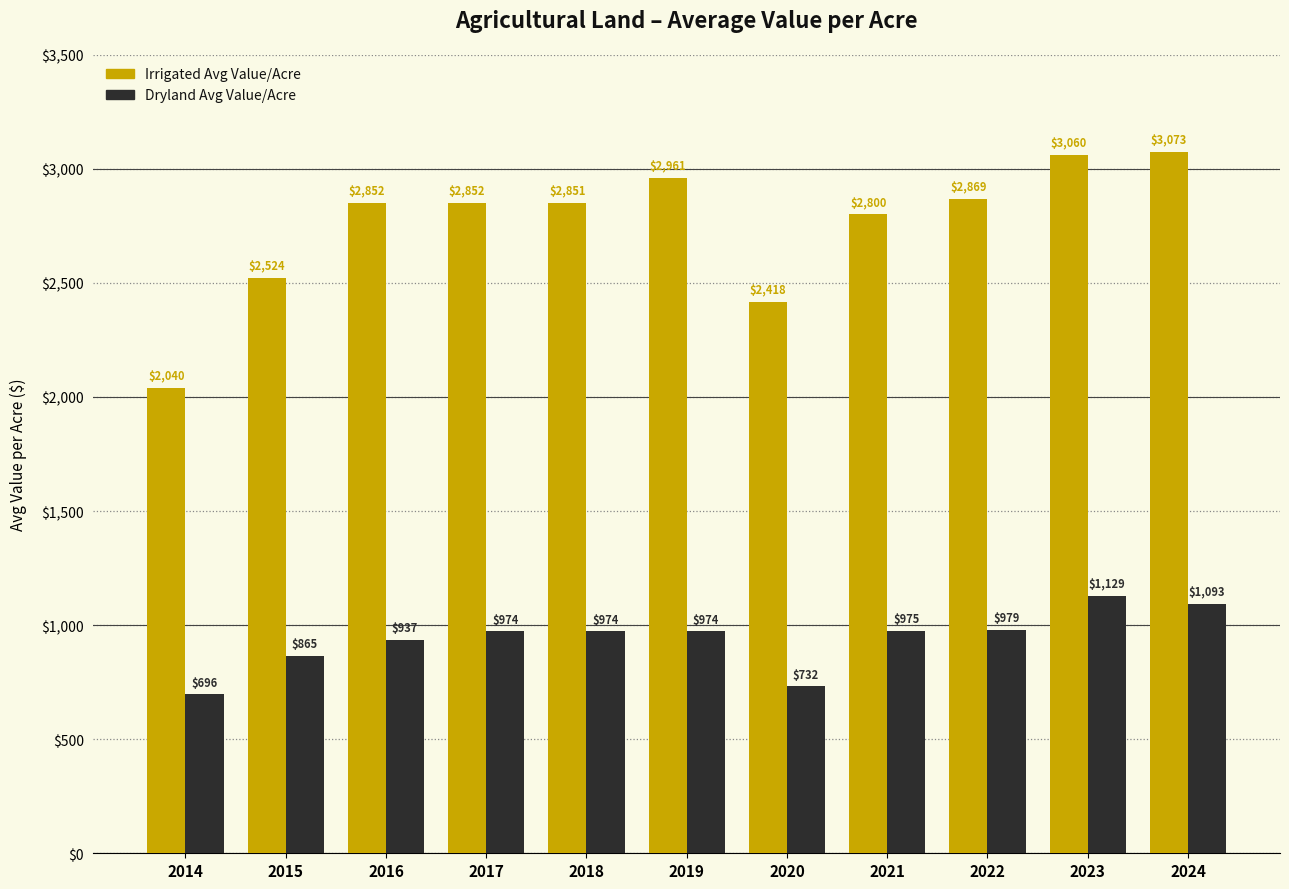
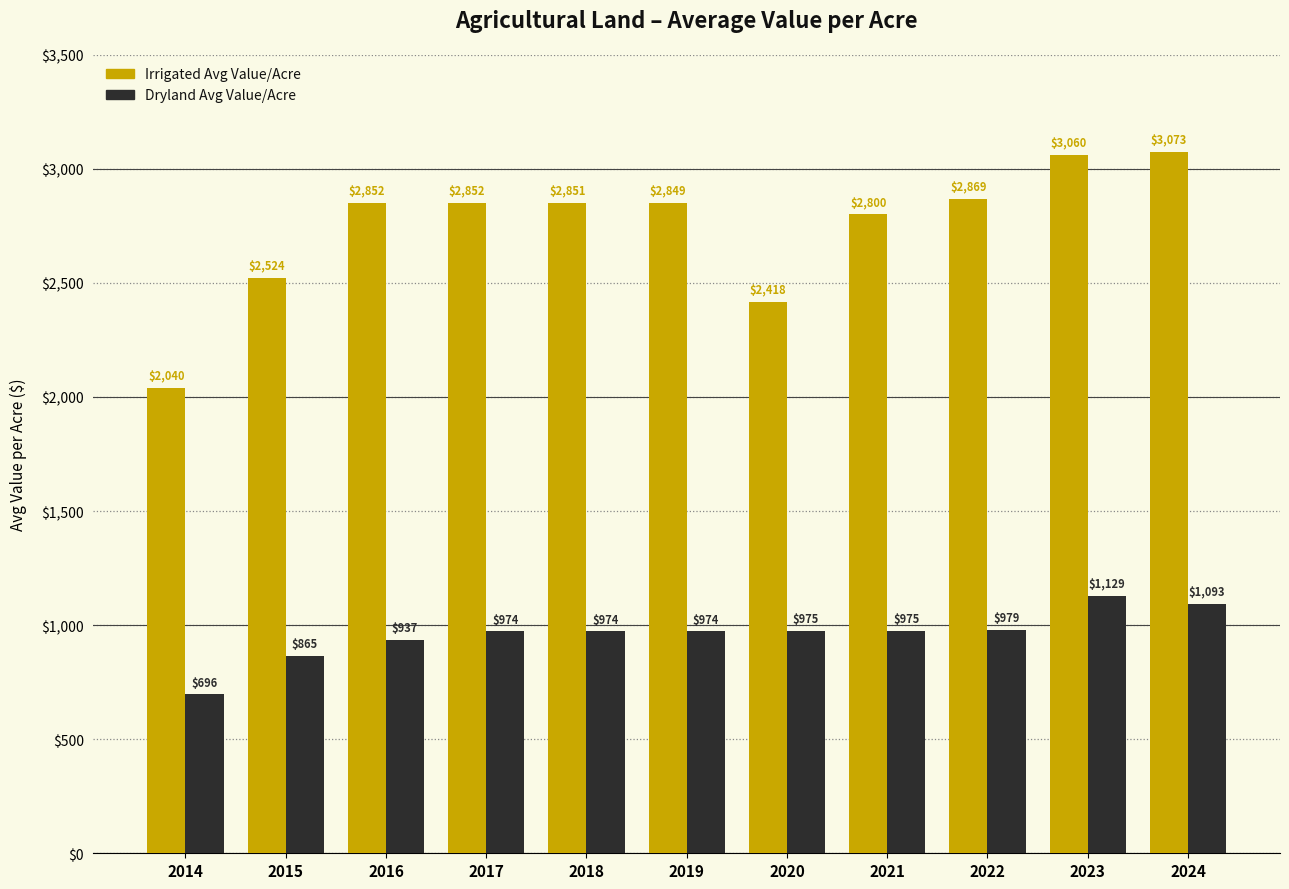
Irrigated Avg Value/Acre, 2019: $2,961 -> $2,849
Dryland Avg Value/Acre, 2020: $732 -> $975
